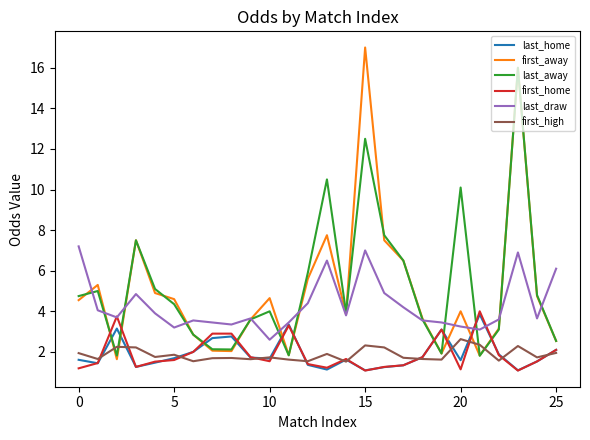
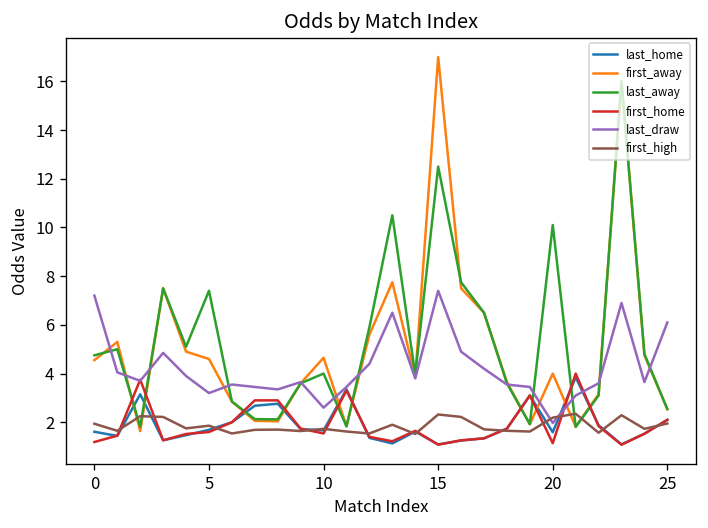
last_away, 5: 4.4 -> 7.4
last_draw, 15: 7.0 -> 7.4
last_draw, 20: 3.3 -> 2.0
first_high, 20: 2.6 -> 2.2
